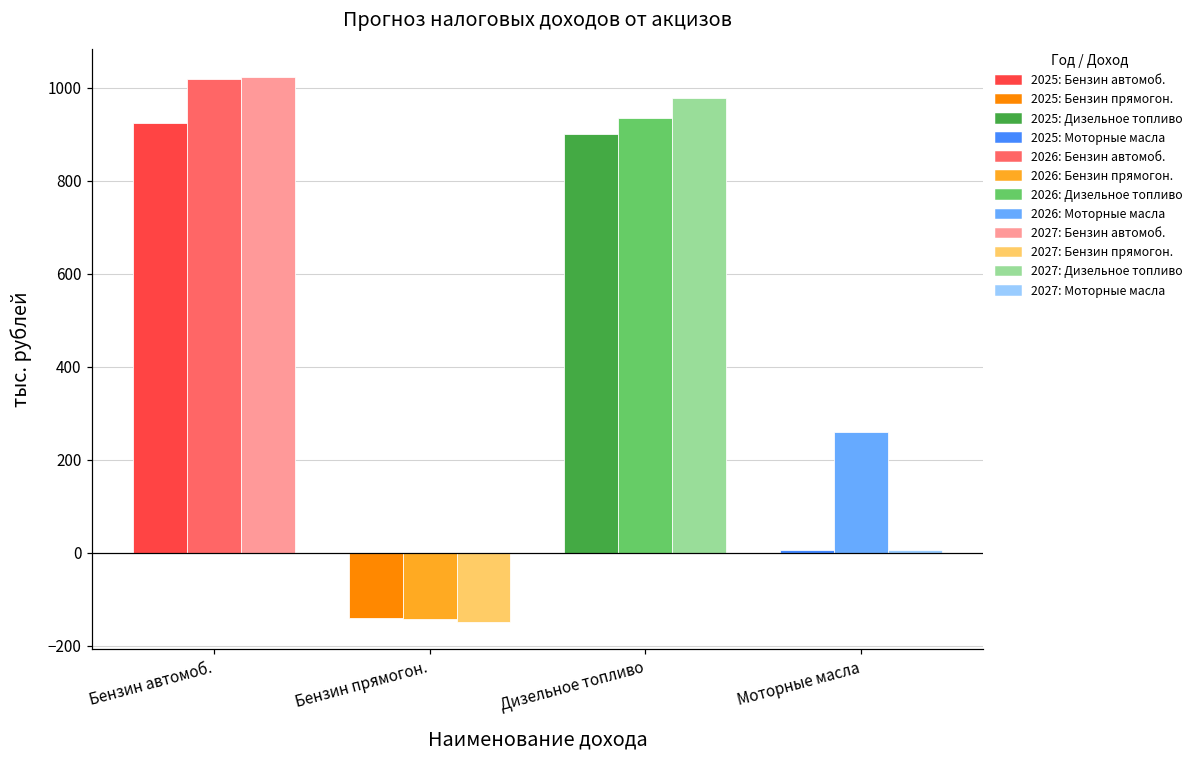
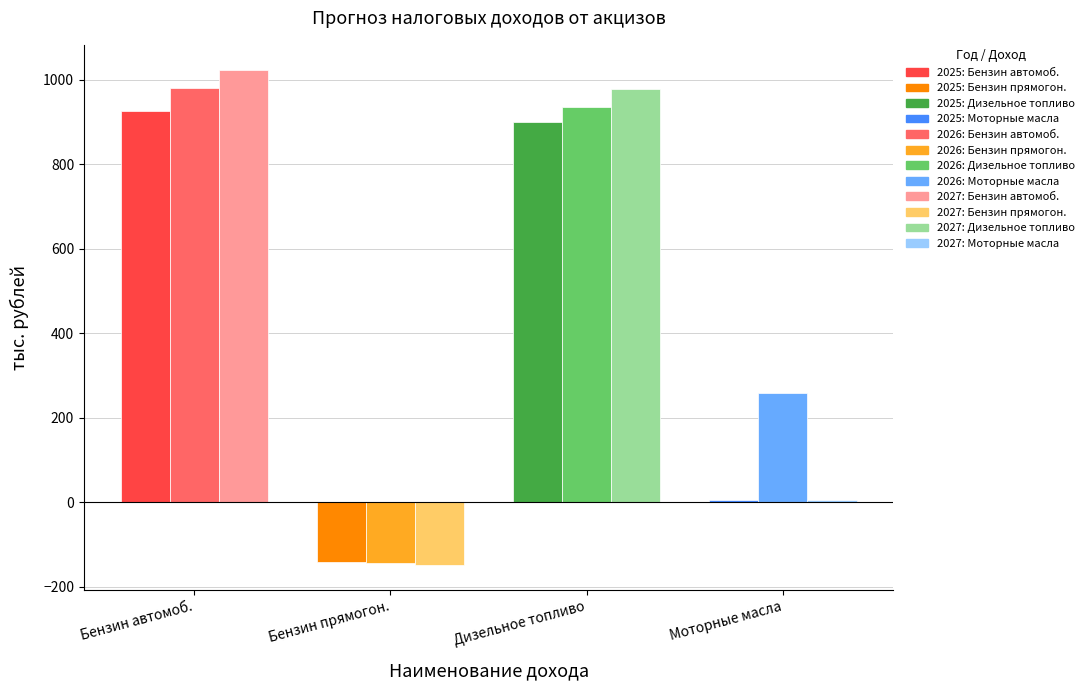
Бензин автомоб.: 1020 -> 980
